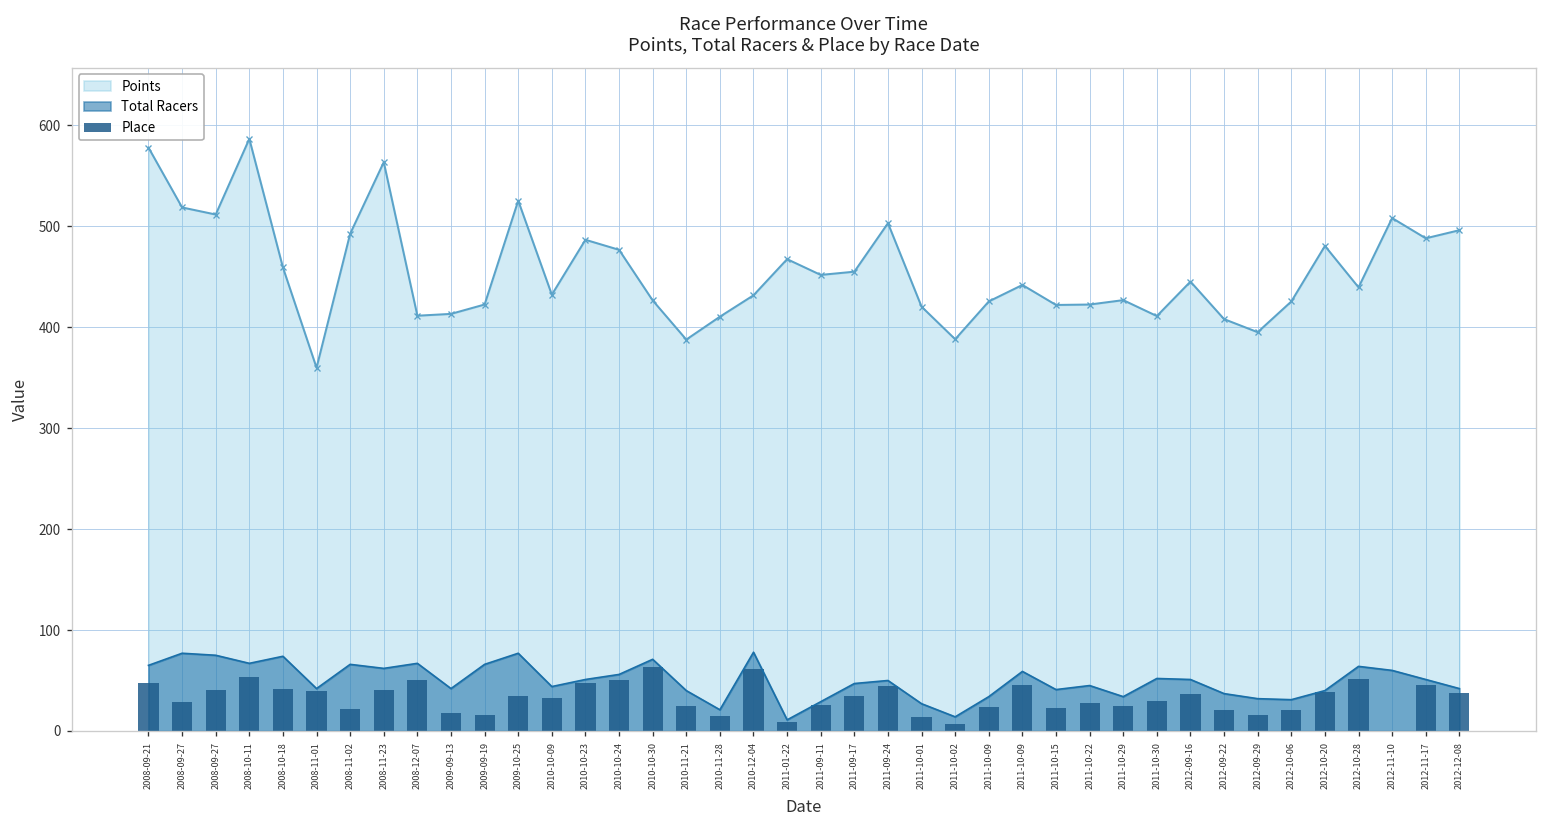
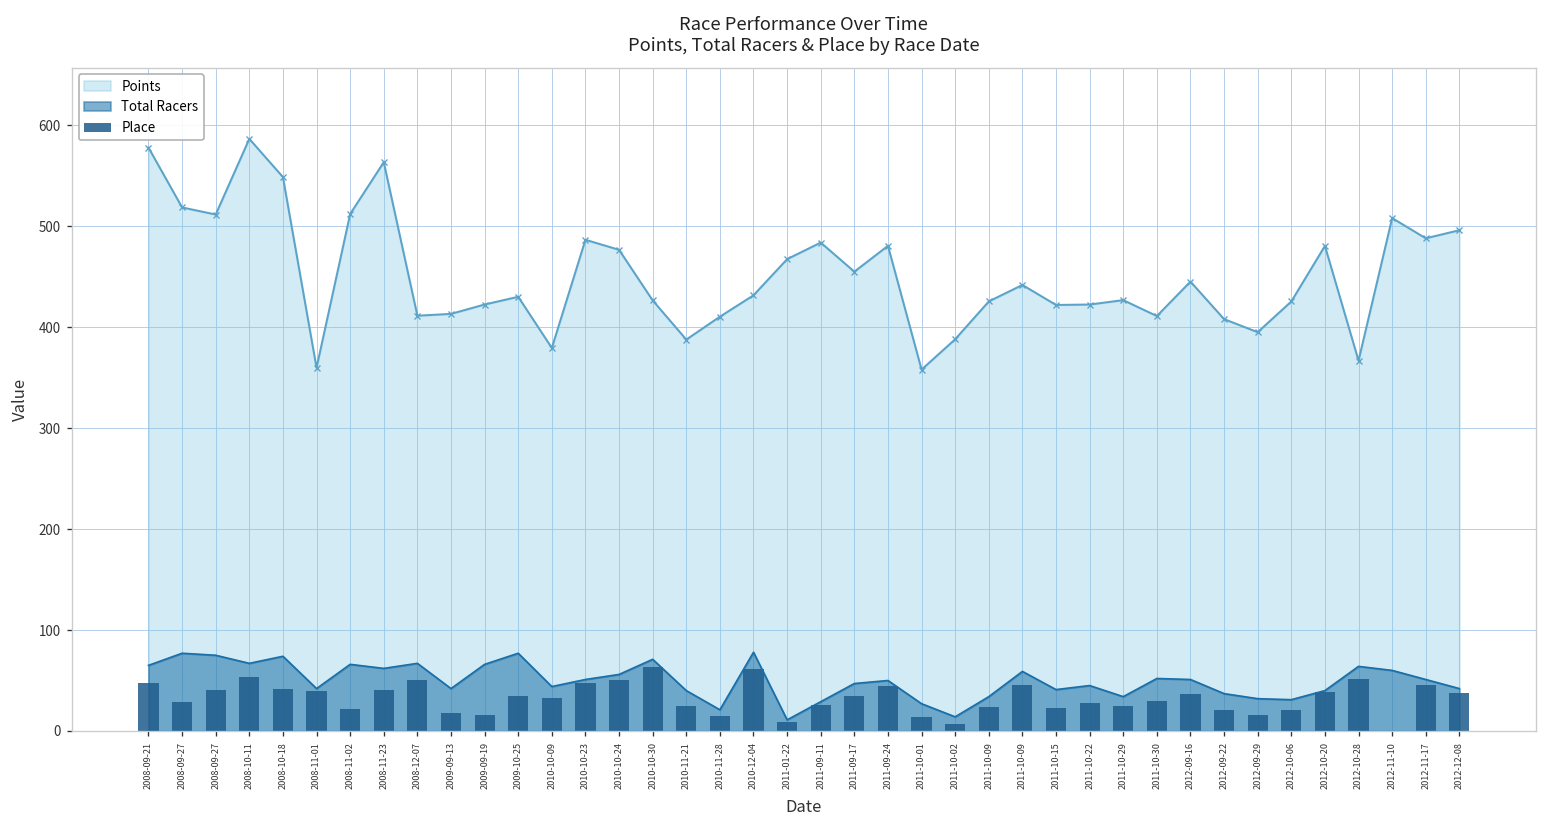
Points, 2008-10-18: 460 -> 550
Points, 2008-11-02: 490 -> 510
Points, 2009-10-25: 530 -> 430
Points, 2010-10-09: 430 -> 380
Points, 2011-09-11: 450 -> 480
Points, 2011-09-24: 500 -> 480
Points, 2011-10-01: 420 -> 360
Points, 2012-10-28: 440 -> 370
